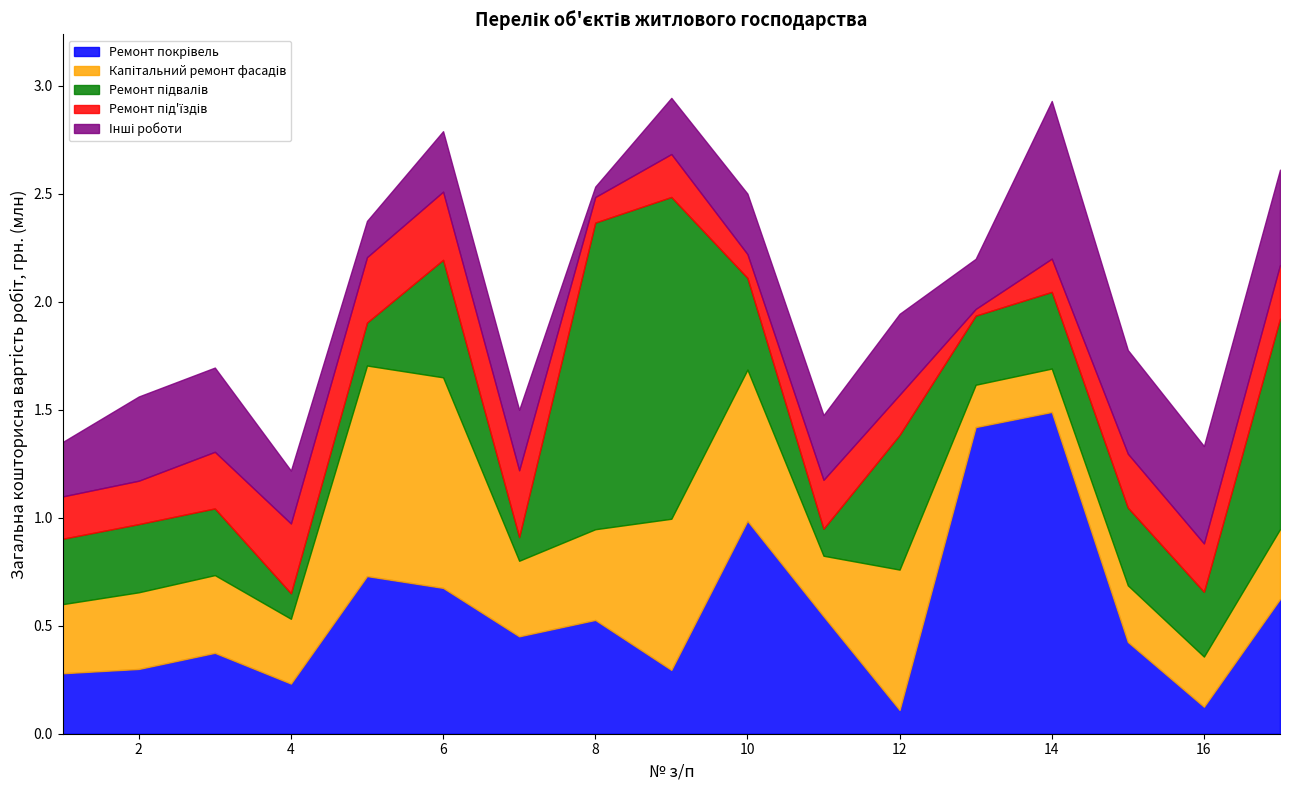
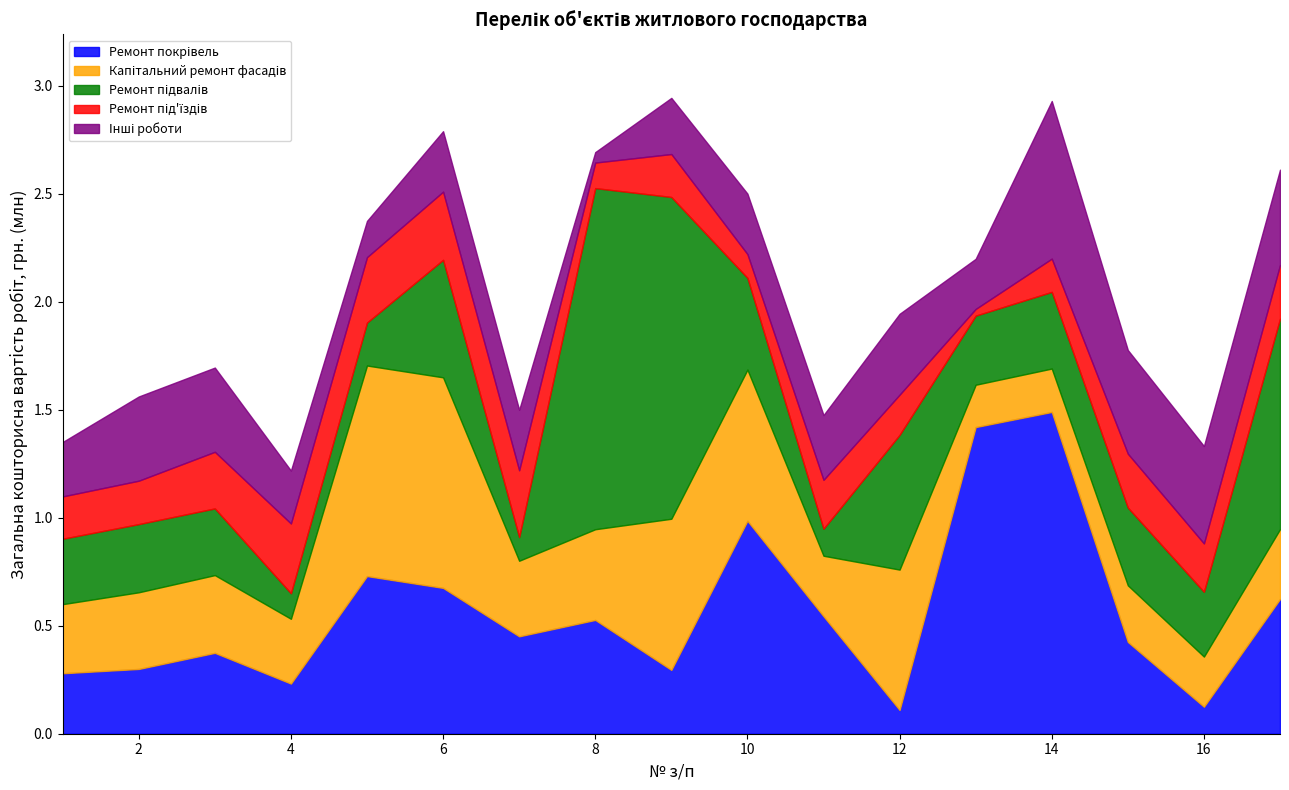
Ремонт підвалів, 8: 1.42 -> 1.58
